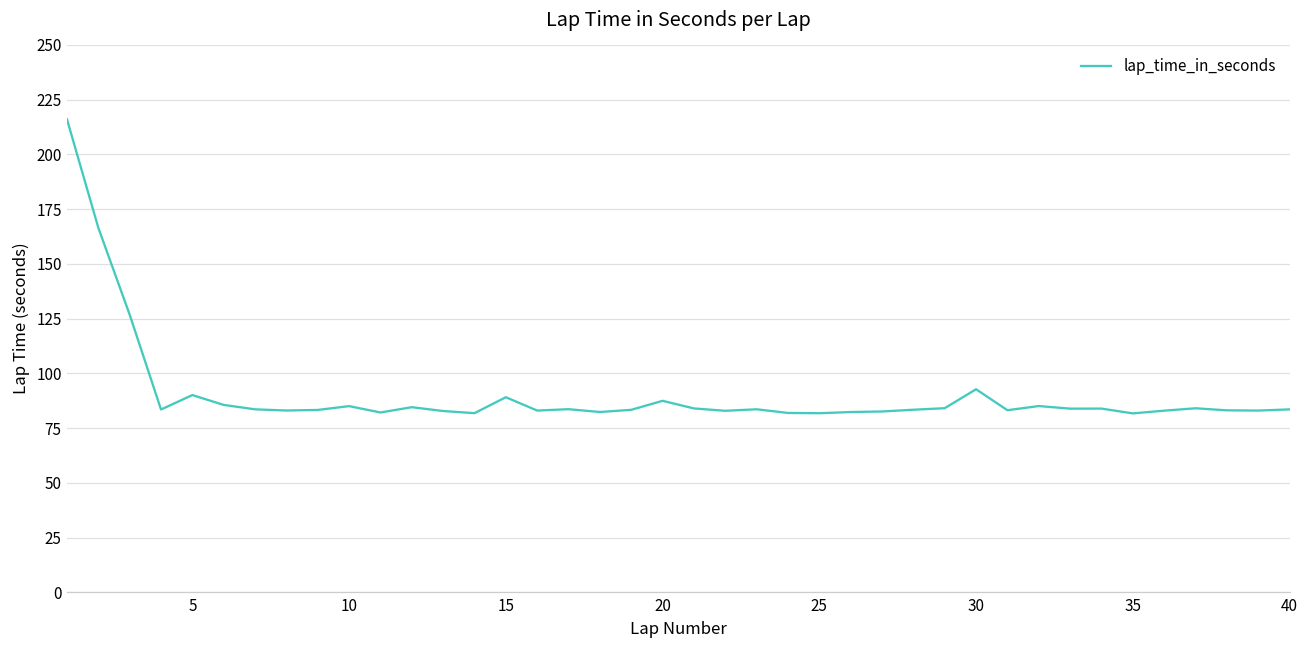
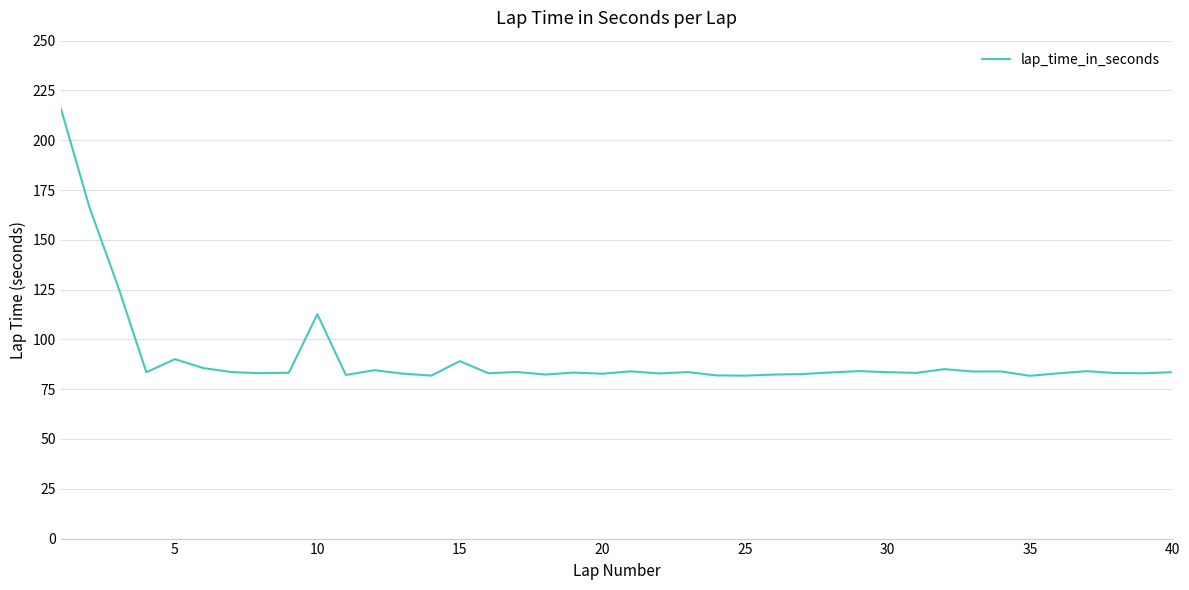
10: 85 -> 113
20: 87 -> 83
30: 93 -> 84
